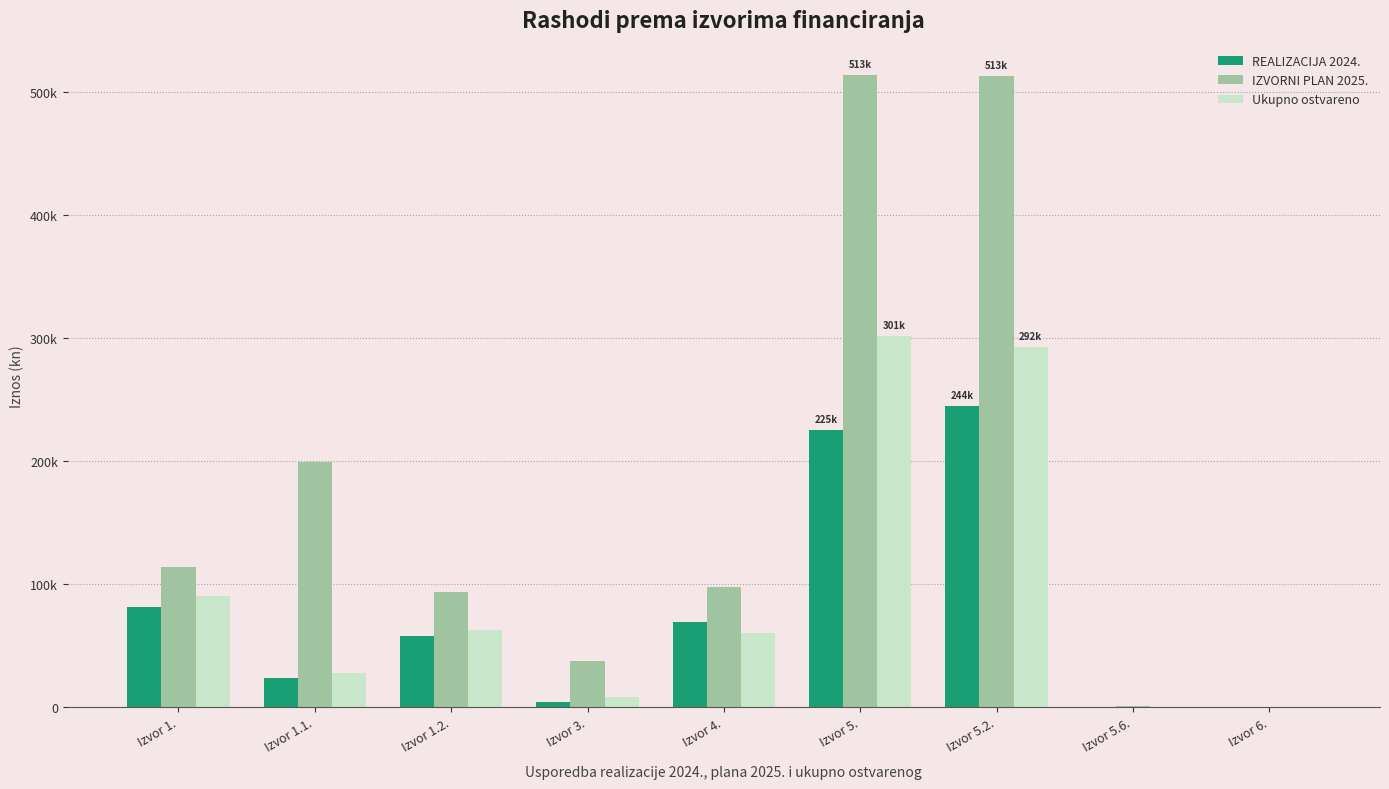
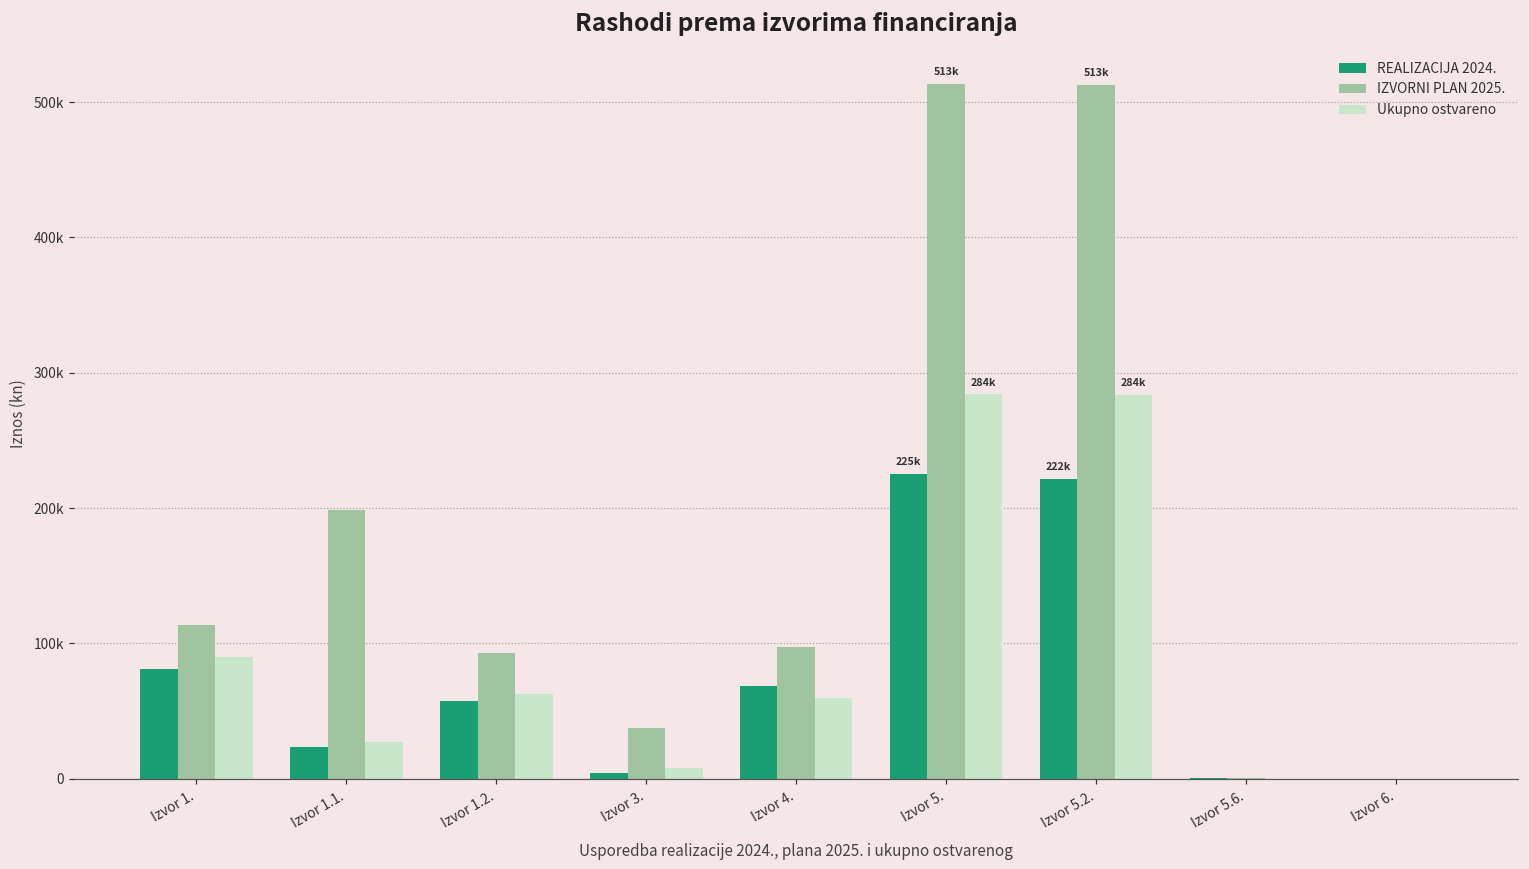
Ukupno ostvareno, Izvor 5.: 301k -> 284k
REALIZACIJA 2024., Izvor 5.2.: 244k -> 222k
Ukupno ostvareno, Izvor 5.2.: 292k -> 284k
